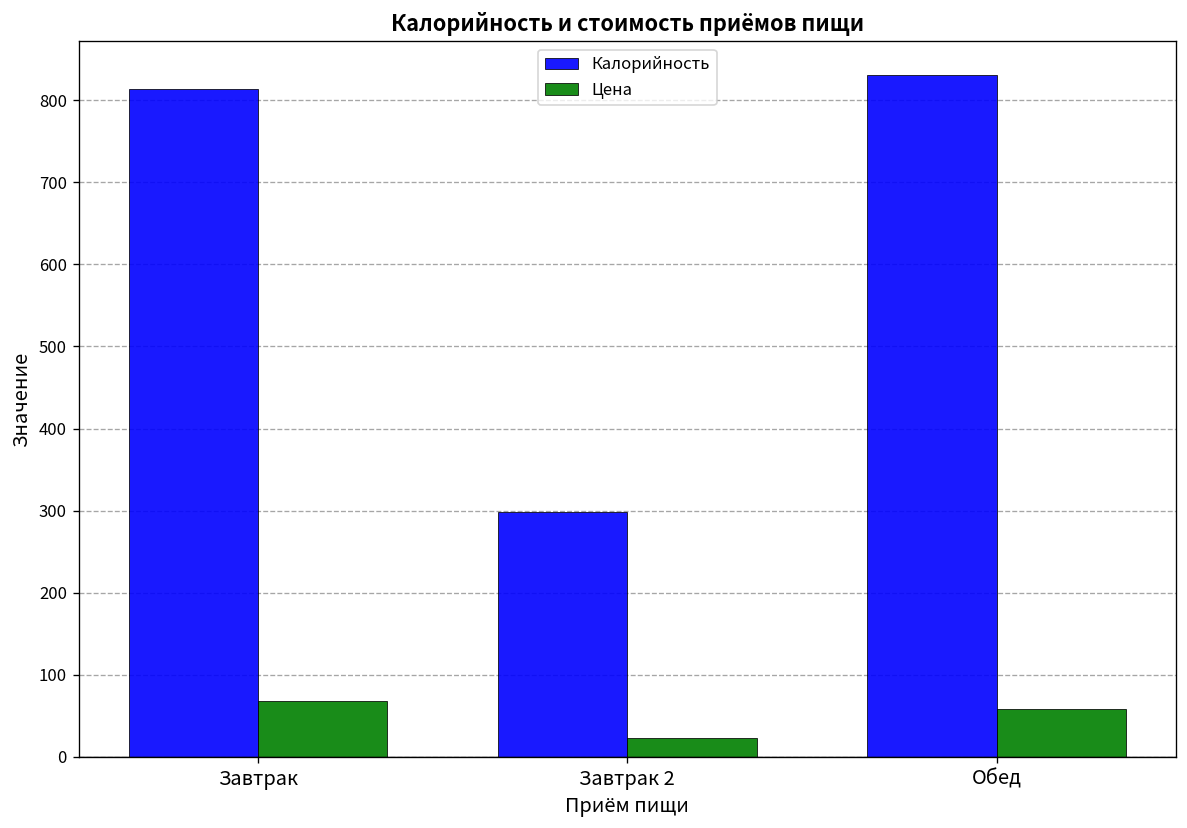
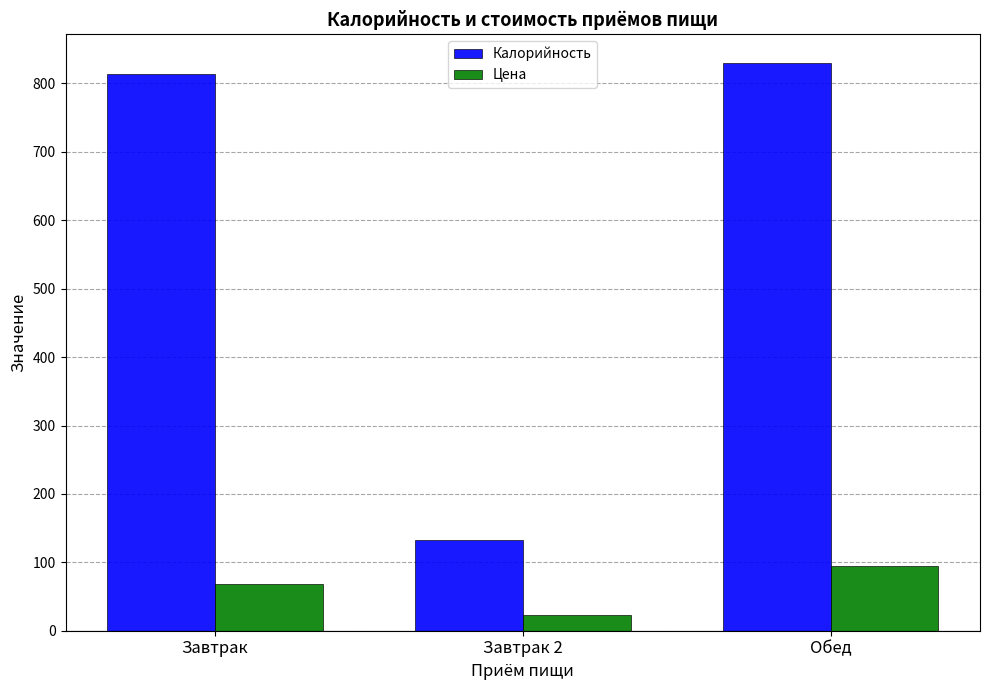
Калорийность, Завтрак 2: 300 -> 130
Цена, Обед: 60 -> 90
